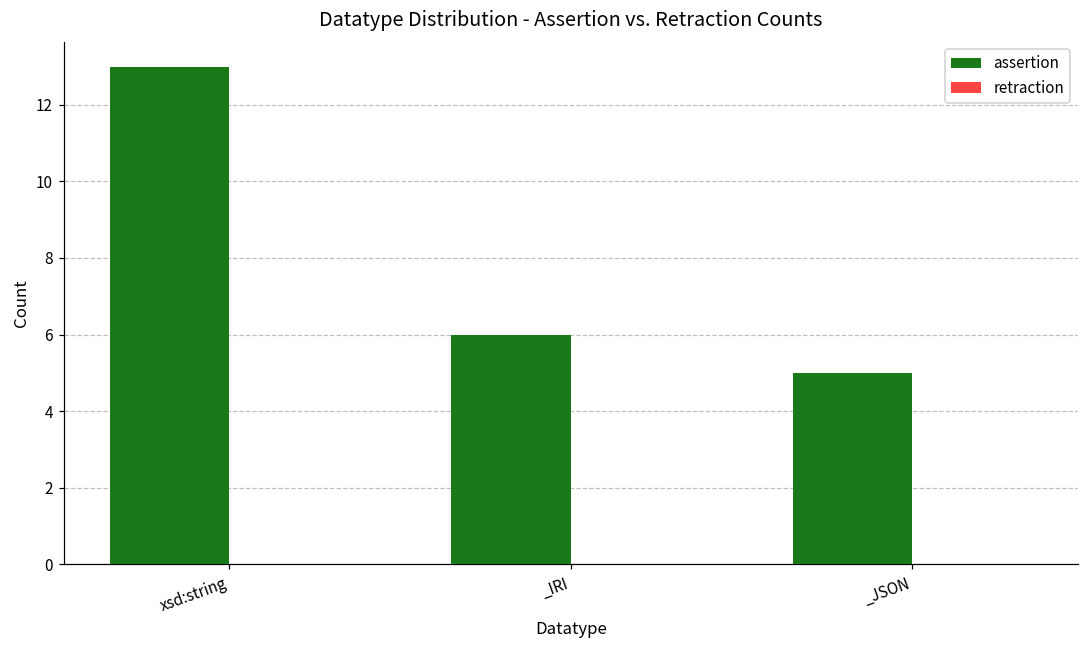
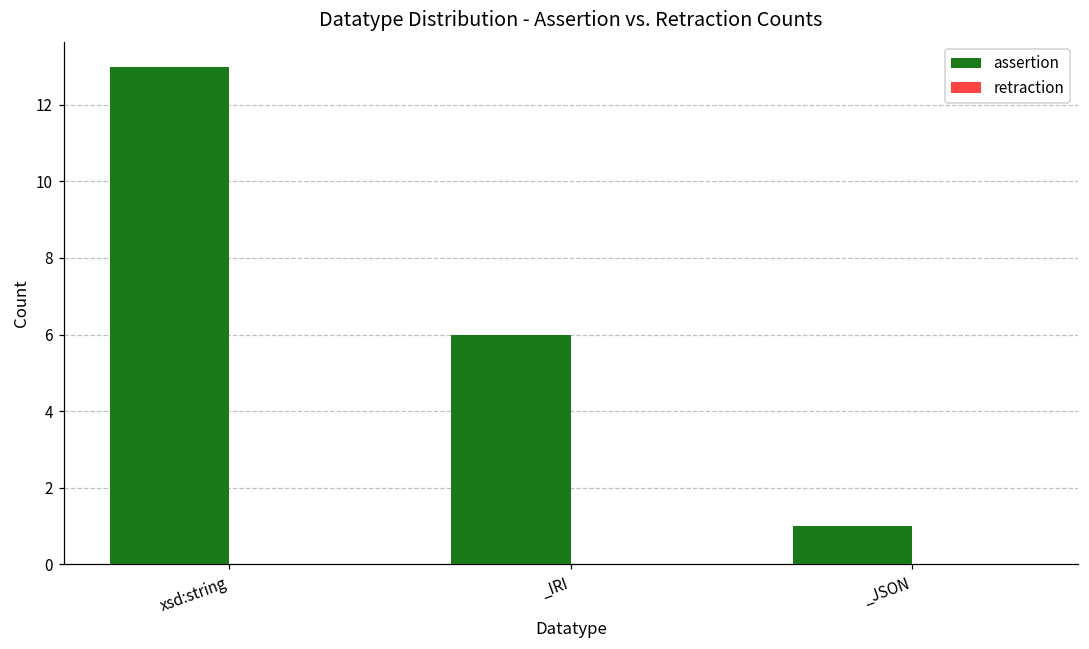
assertion, _JSON: 5 -> 1
